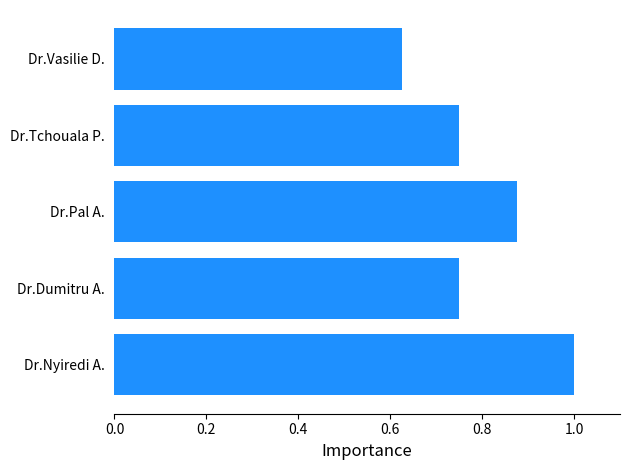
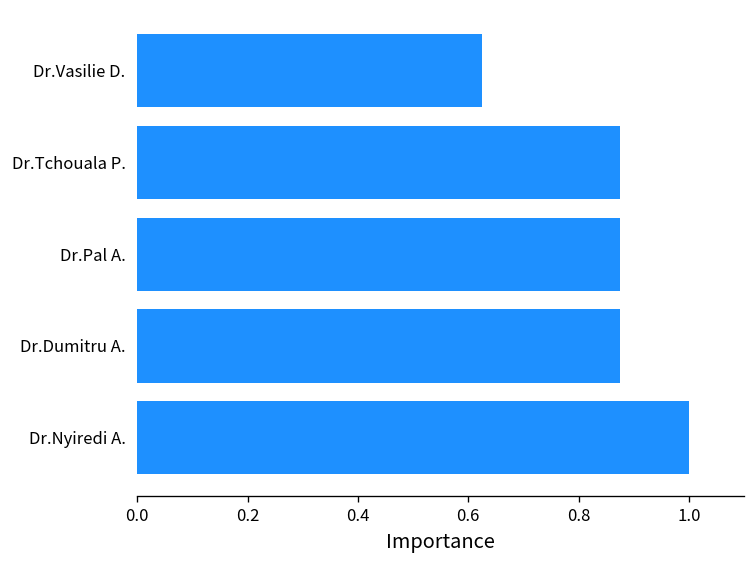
Dr.Tchouala P.: 0.75 -> 0.88
Dr.Dumitru A.: 0.75 -> 0.88
